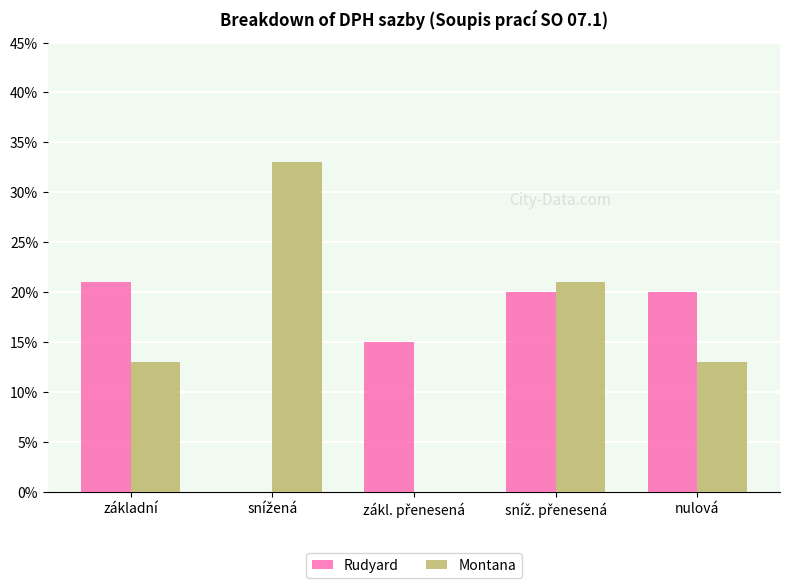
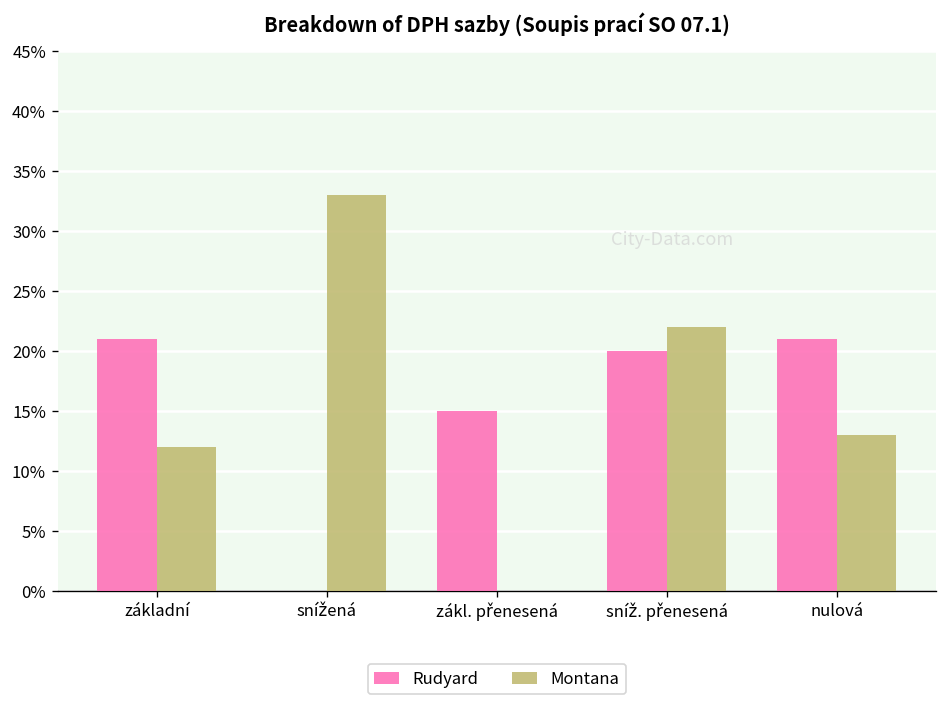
Montana, základní: 13% -> 12%
Montana, sníž. přenesená: 21% -> 22%
Rudyard, nulová: 20% -> 21%
